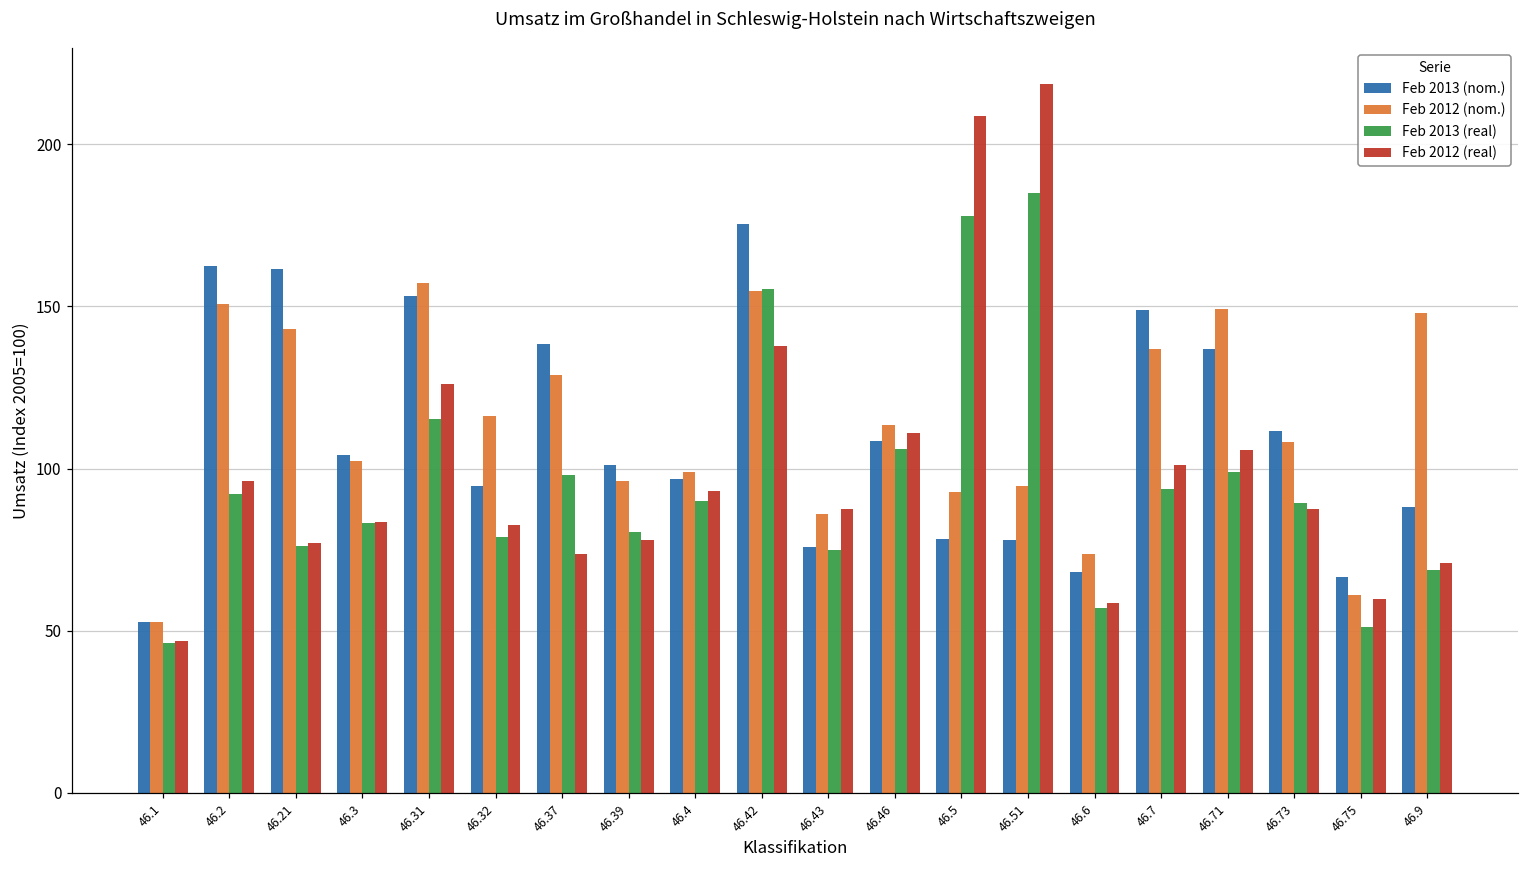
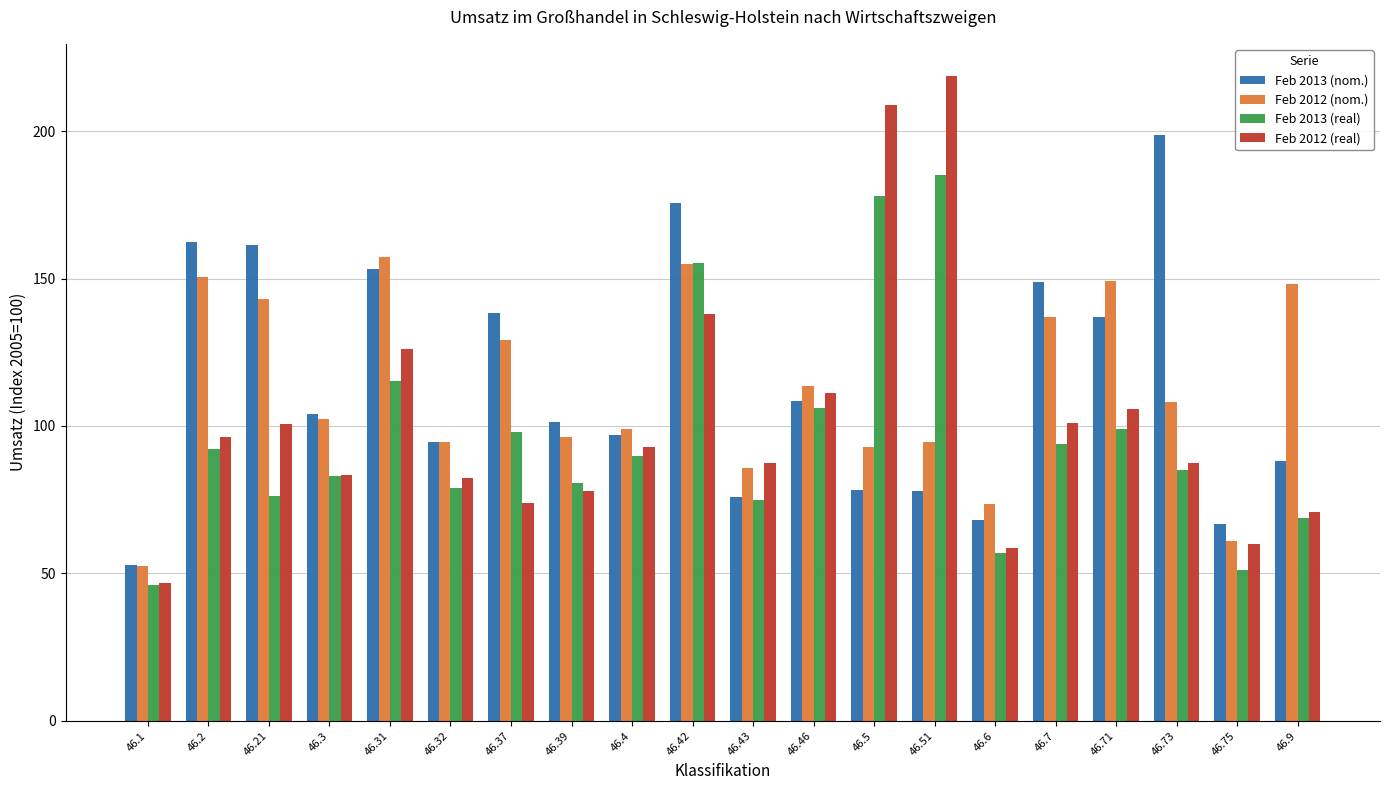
Feb 2012 (real), 46.21: 77 -> 101
Feb 2012 (nom.), 46.32: 116 -> 94
Feb 2013 (nom.), 46.73: 112 -> 199
Feb 2013 (real), 46.73: 89 -> 85
